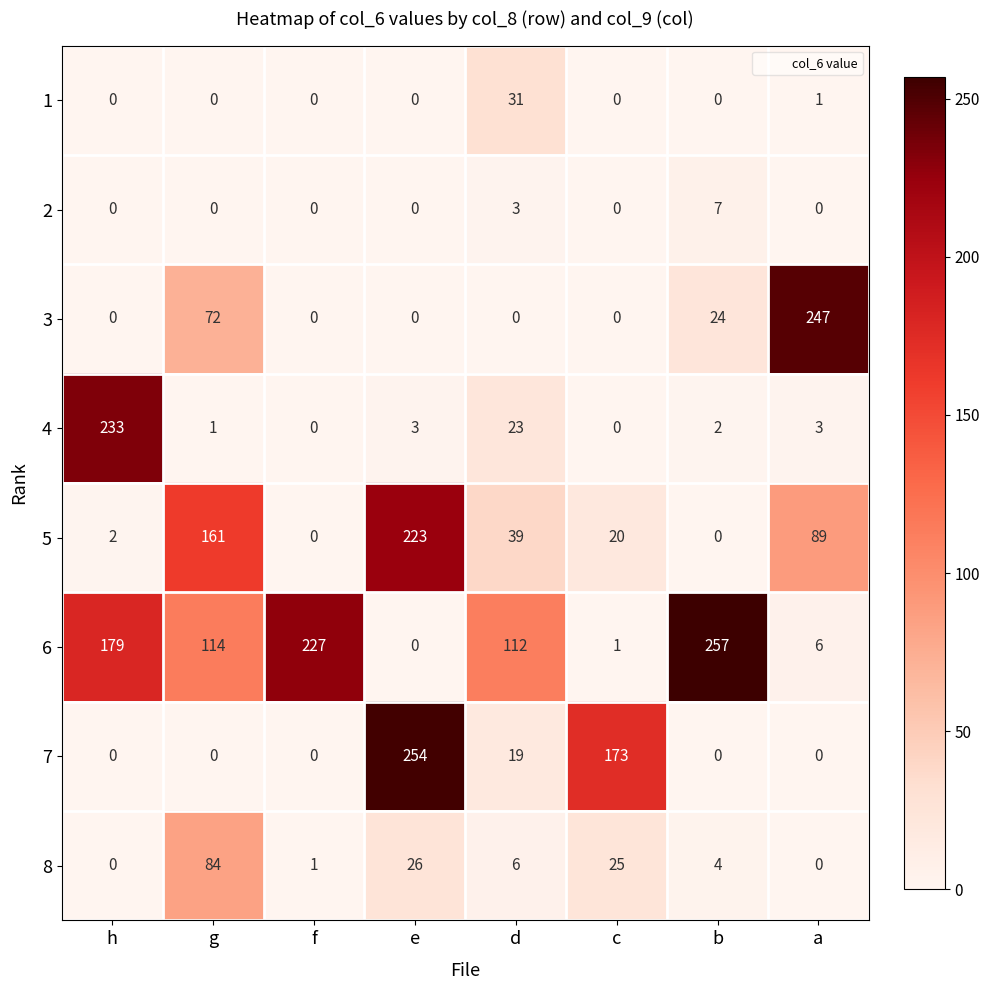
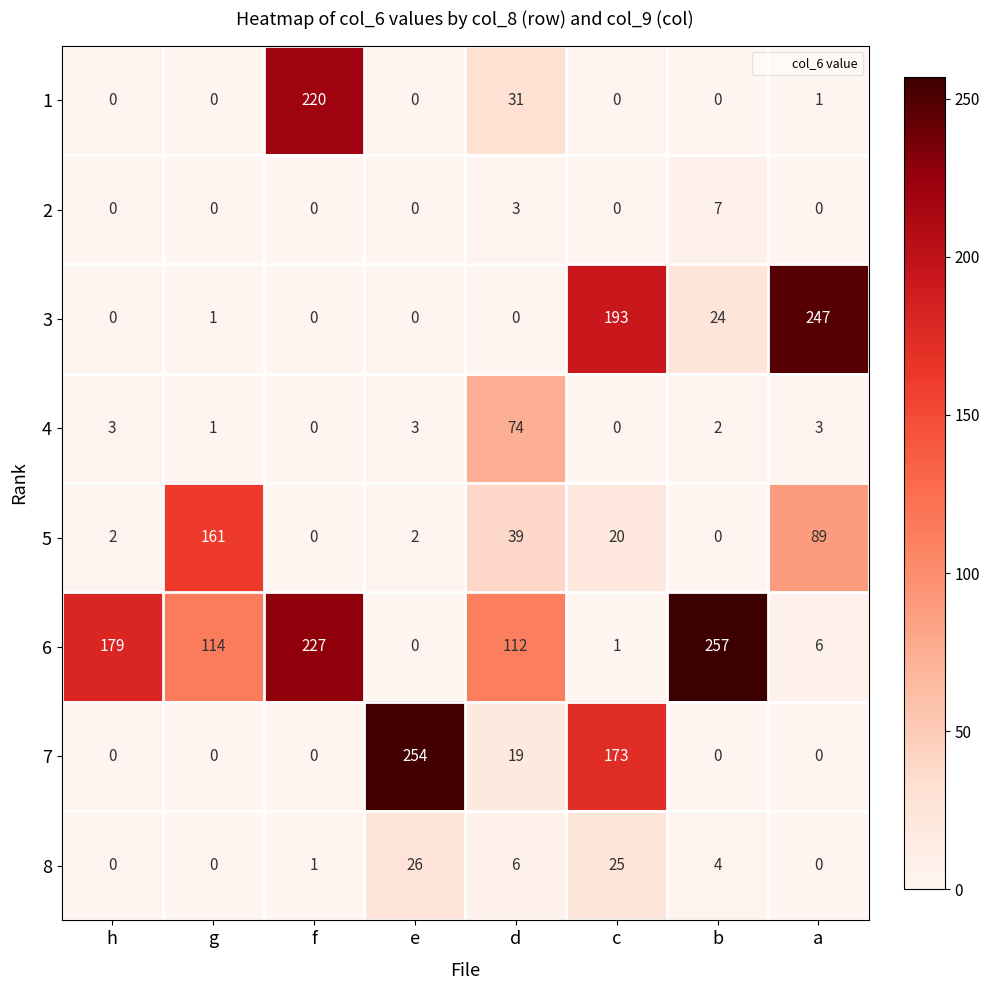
1, f: 0 -> 220
3, g: 72 -> 1
3, c: 0 -> 193
4, h: 233 -> 3
4, d: 23 -> 74
5, e: 223 -> 2
8, g: 84 -> 0
